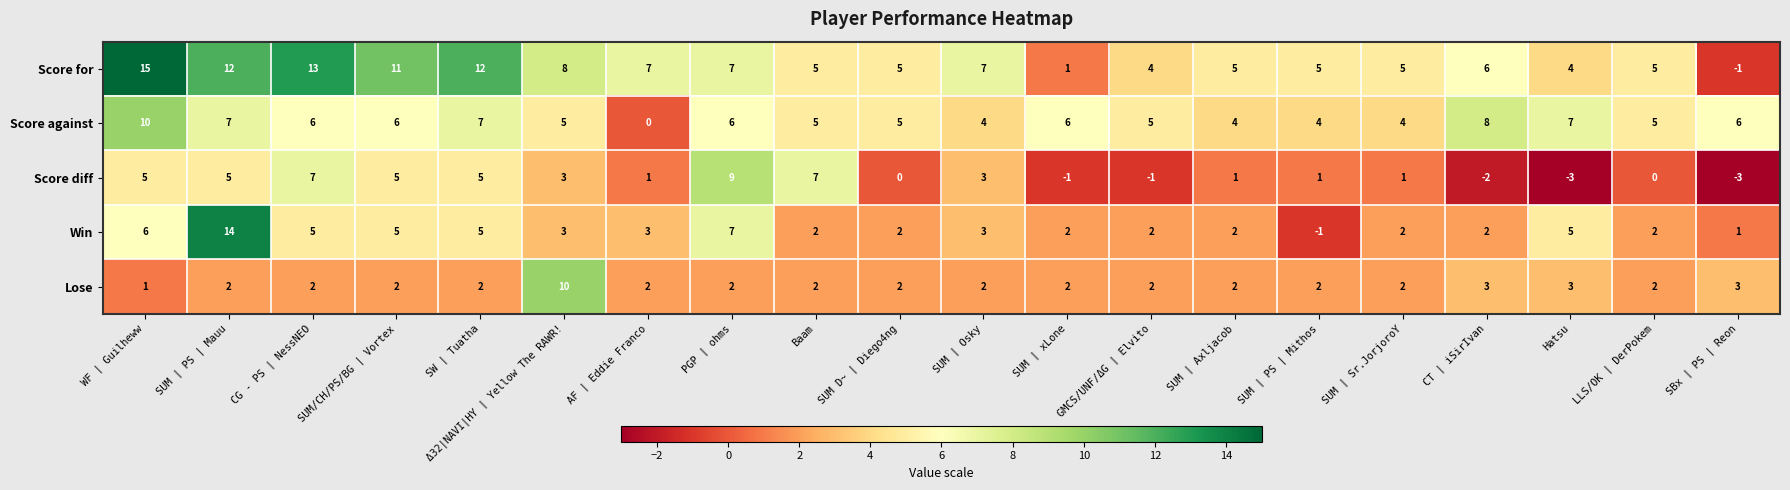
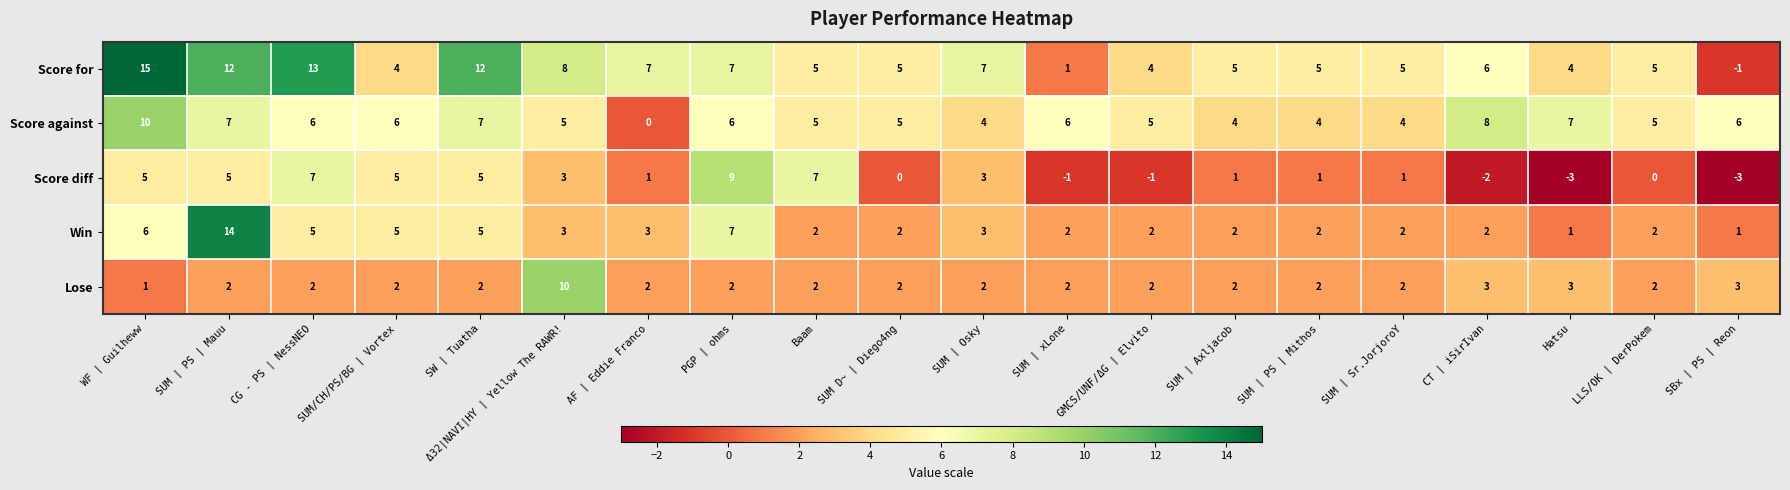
Score for, SUM/CH/PS/BG | Vortex: 11 -> 4
Win, SUM | PS | Mithos: -1 -> 2
Win, Hatsu: 5 -> 1
